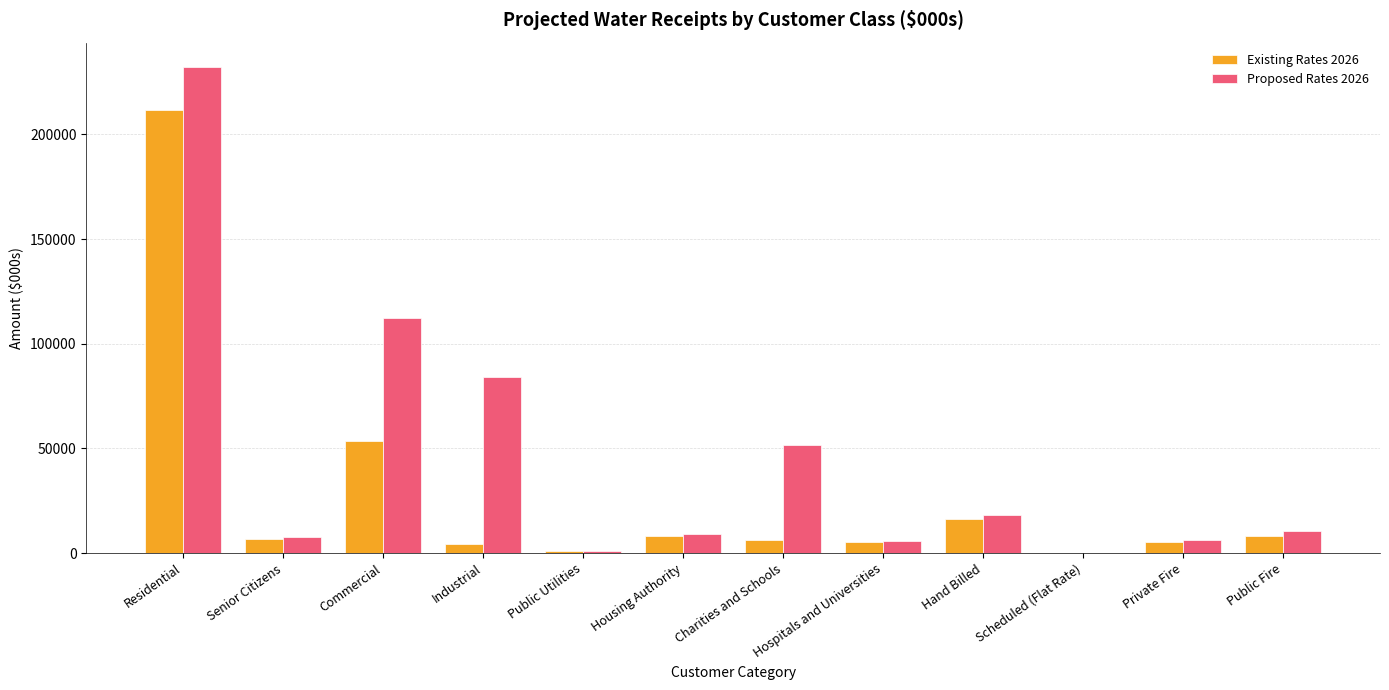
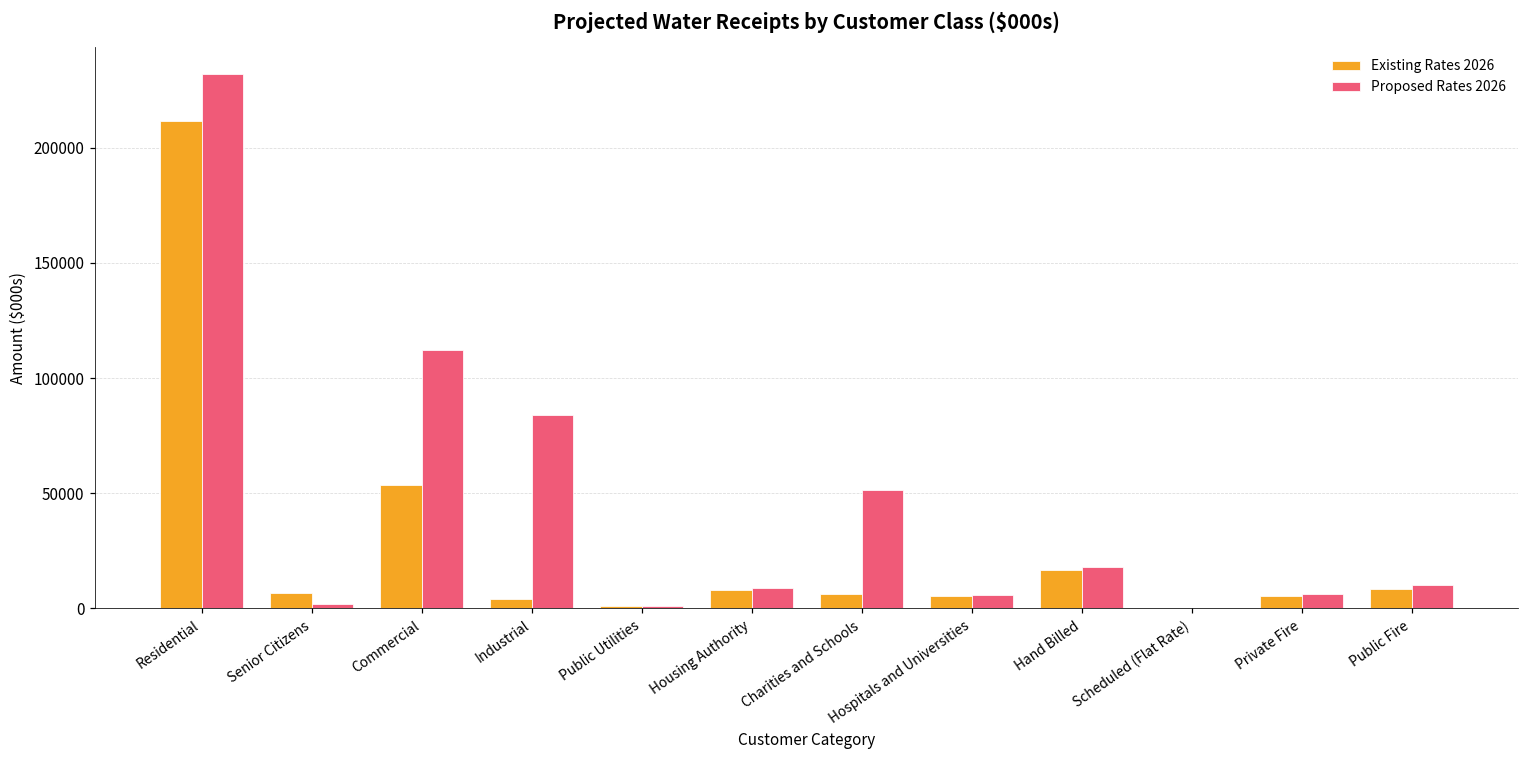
Proposed Rates 2026, Senior Citizens: 7000 -> 2000
